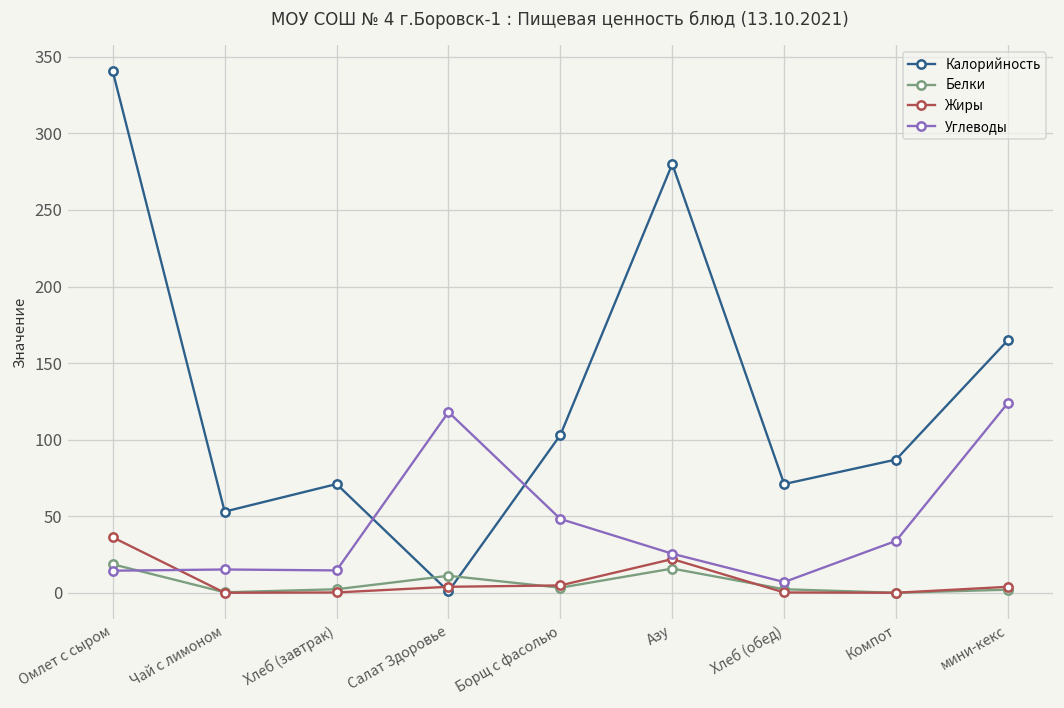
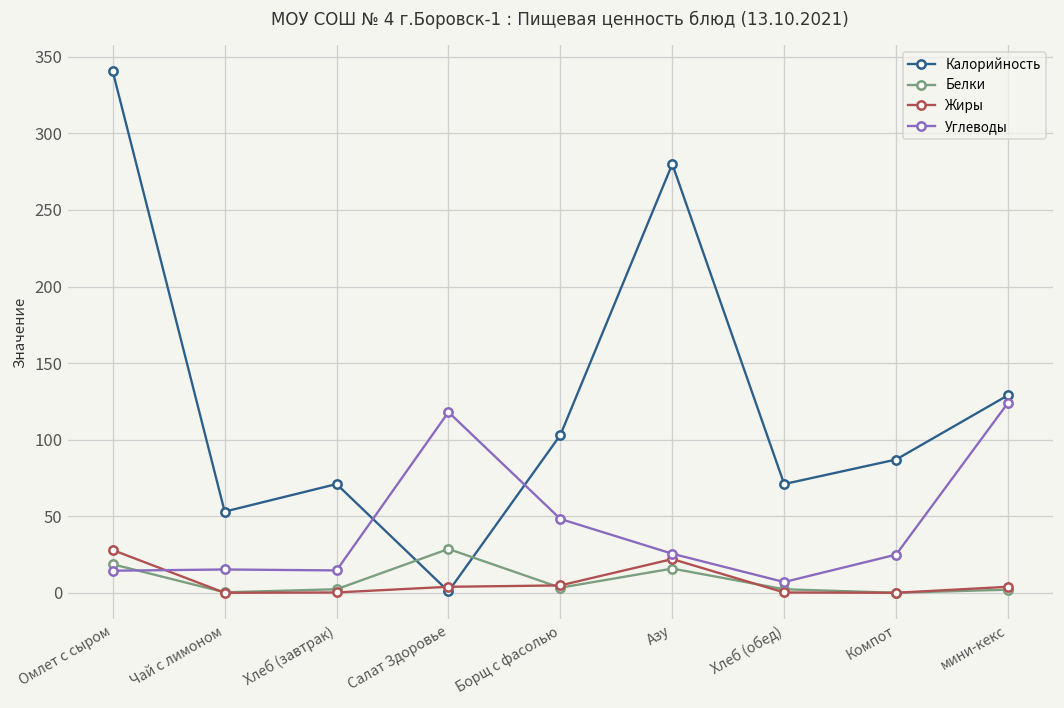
Жиры, Омлет с сыром: 36 -> 28
Белки, Салат Здоровье: 11 -> 29
Углеводы, Компот: 34 -> 25
Калорийность, мини-кекс: 165 -> 129
